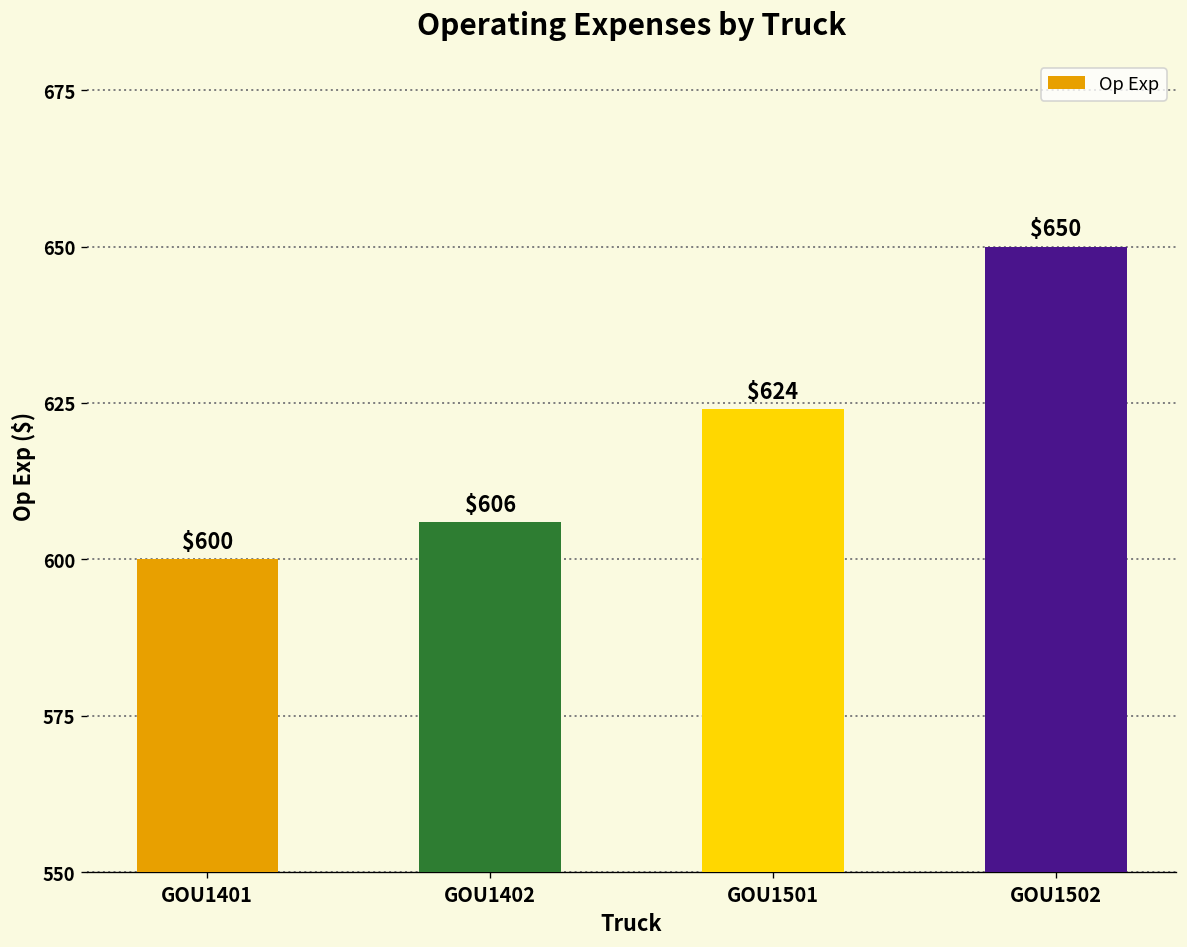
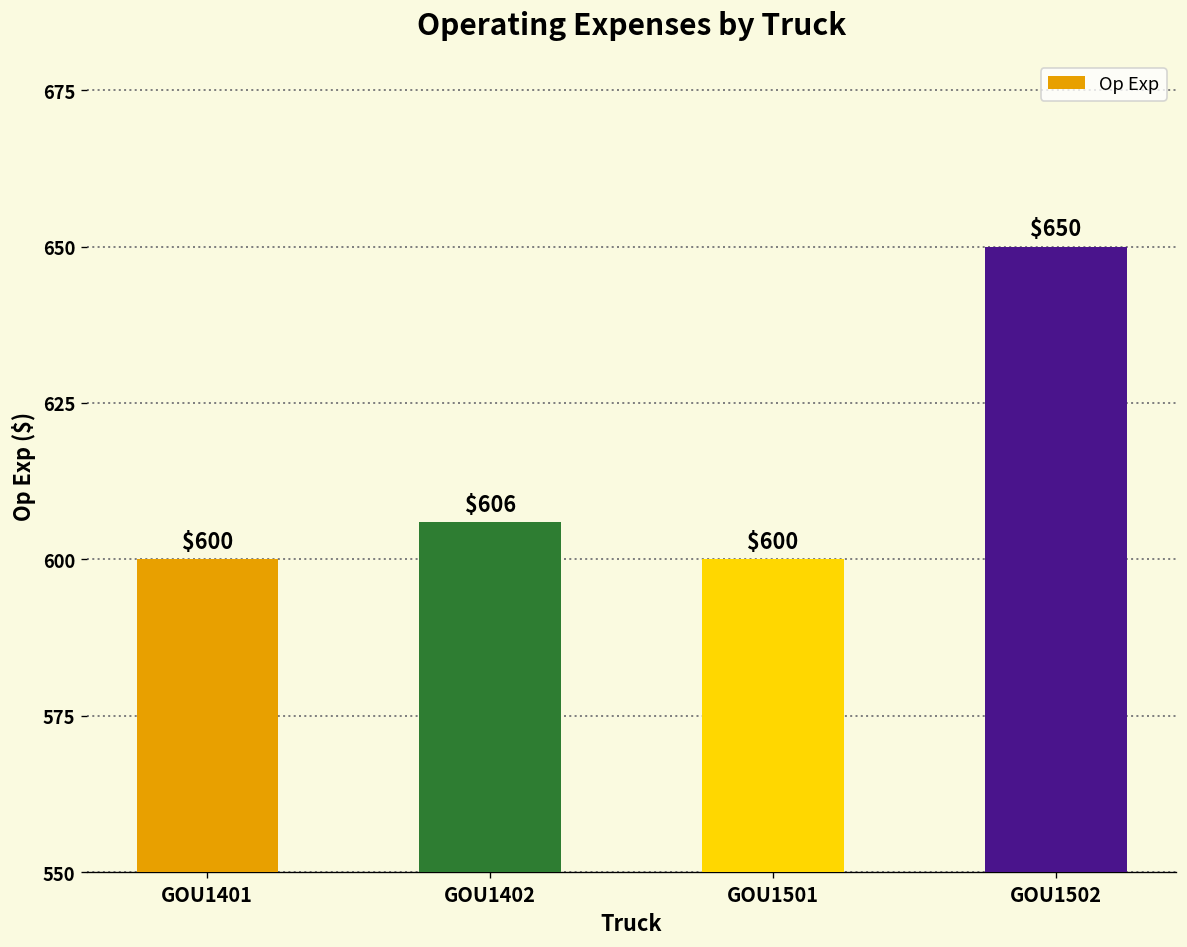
GOU1501: $624 -> $600
